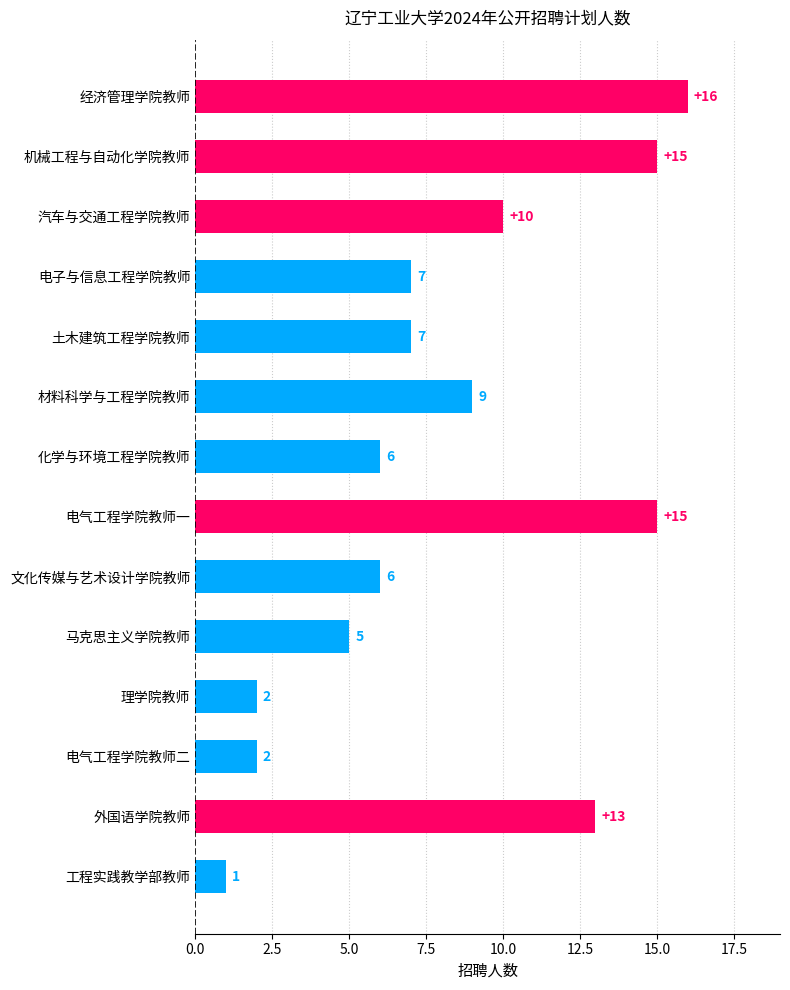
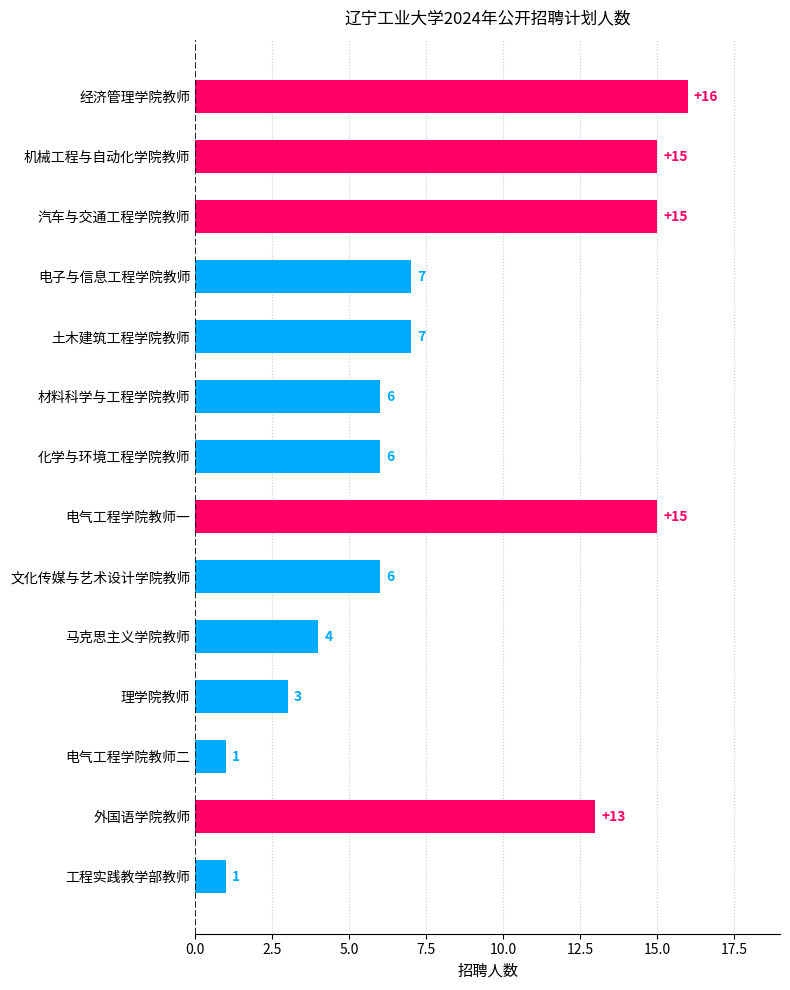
汽车与交通工程学院教师: +10 -> +15
材料科学与工程学院教师: 9 -> 6
马克思主义学院教师: 5 -> 4
理学院教师: 2 -> 3
电气工程学院教师二: 2 -> 1
